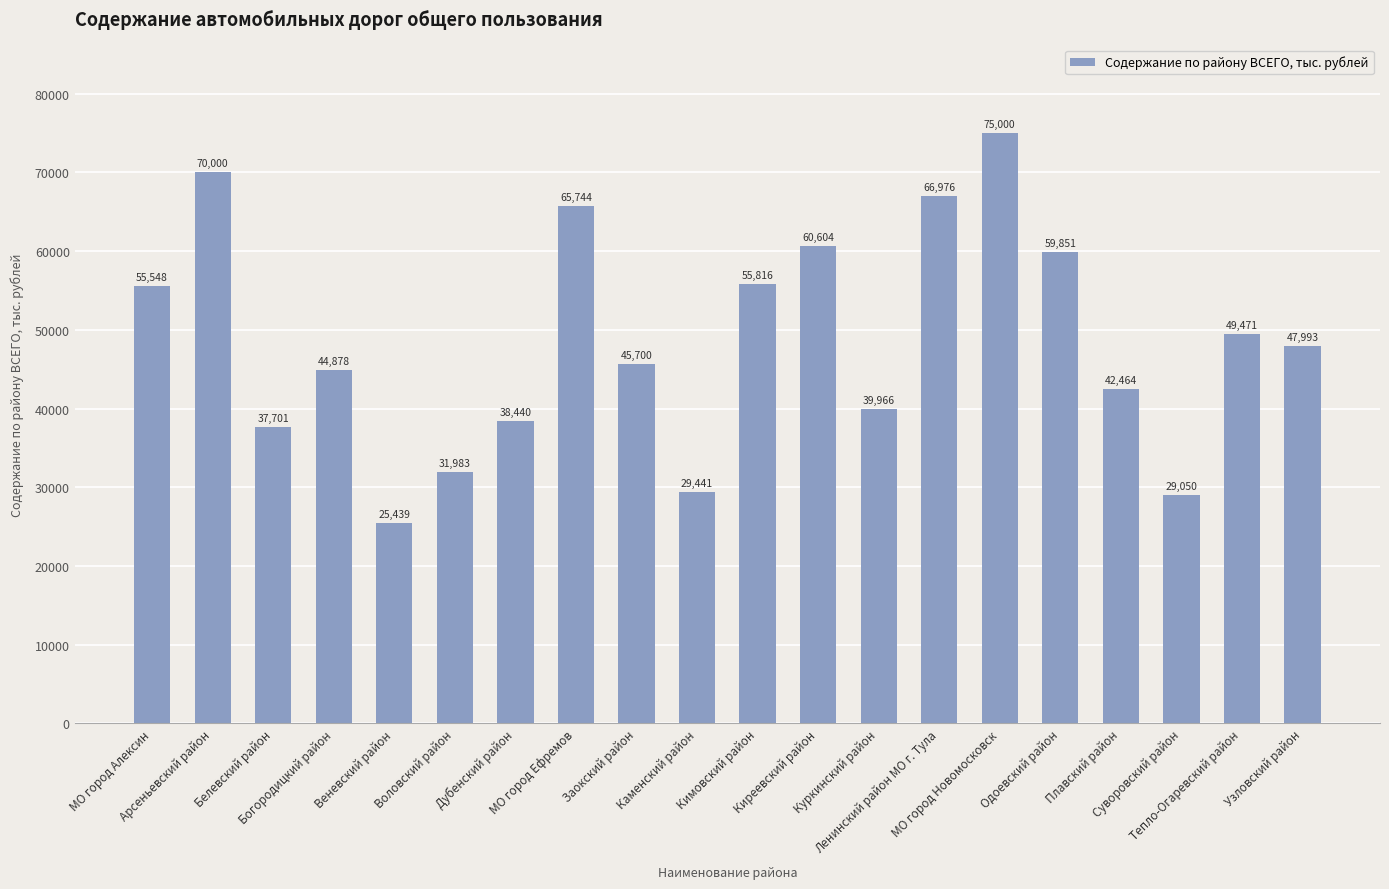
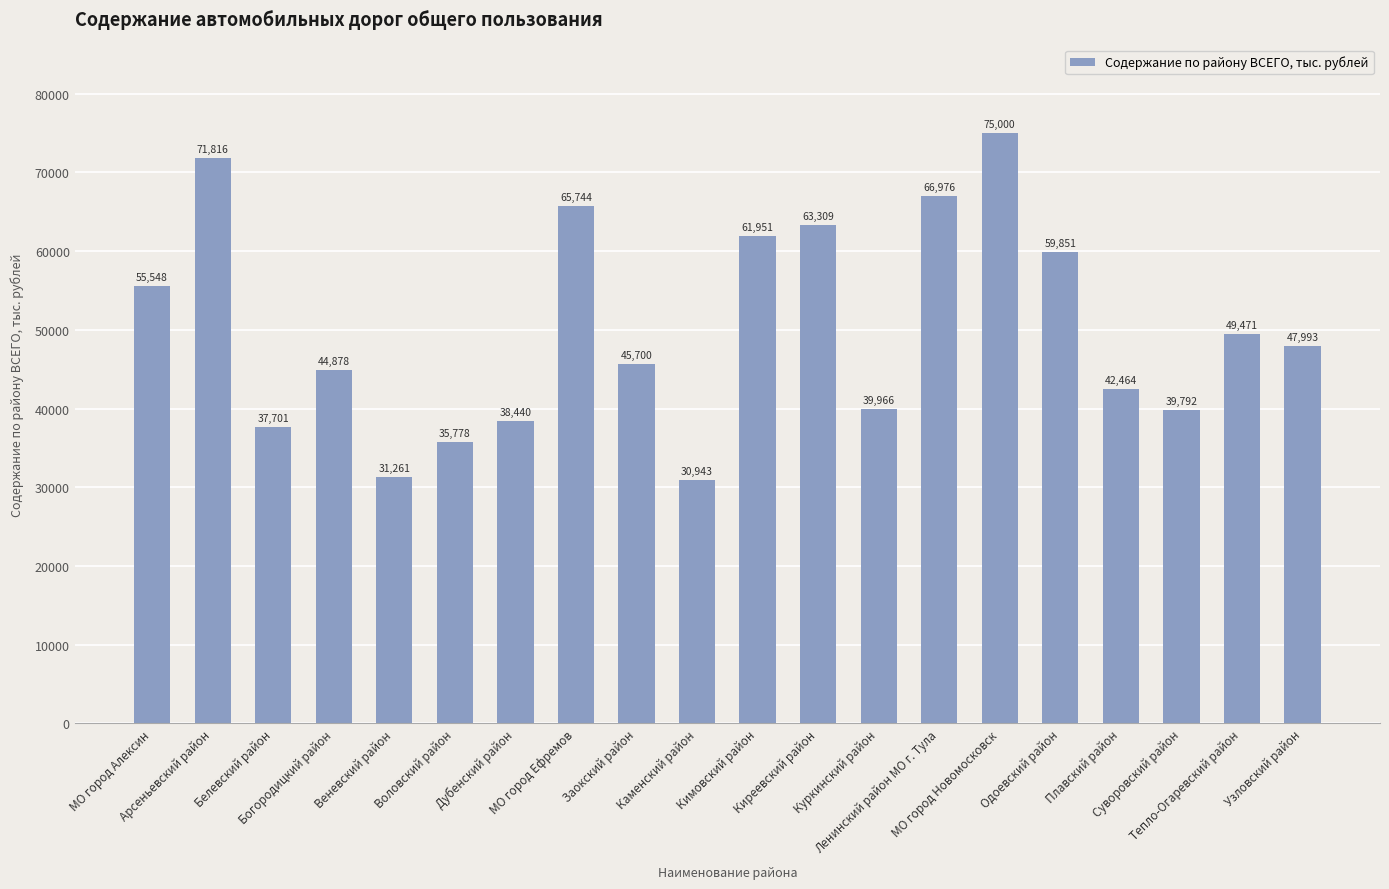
Арсеньевский район: 70,000 -> 71,816
Веневский район: 25,439 -> 31,261
Воловский район: 31,983 -> 35,778
Каменский район: 29,441 -> 30,943
Кимовский район: 55,816 -> 61,951
Киреевский район: 60,604 -> 63,309
Суворовский район: 29,050 -> 39,792
